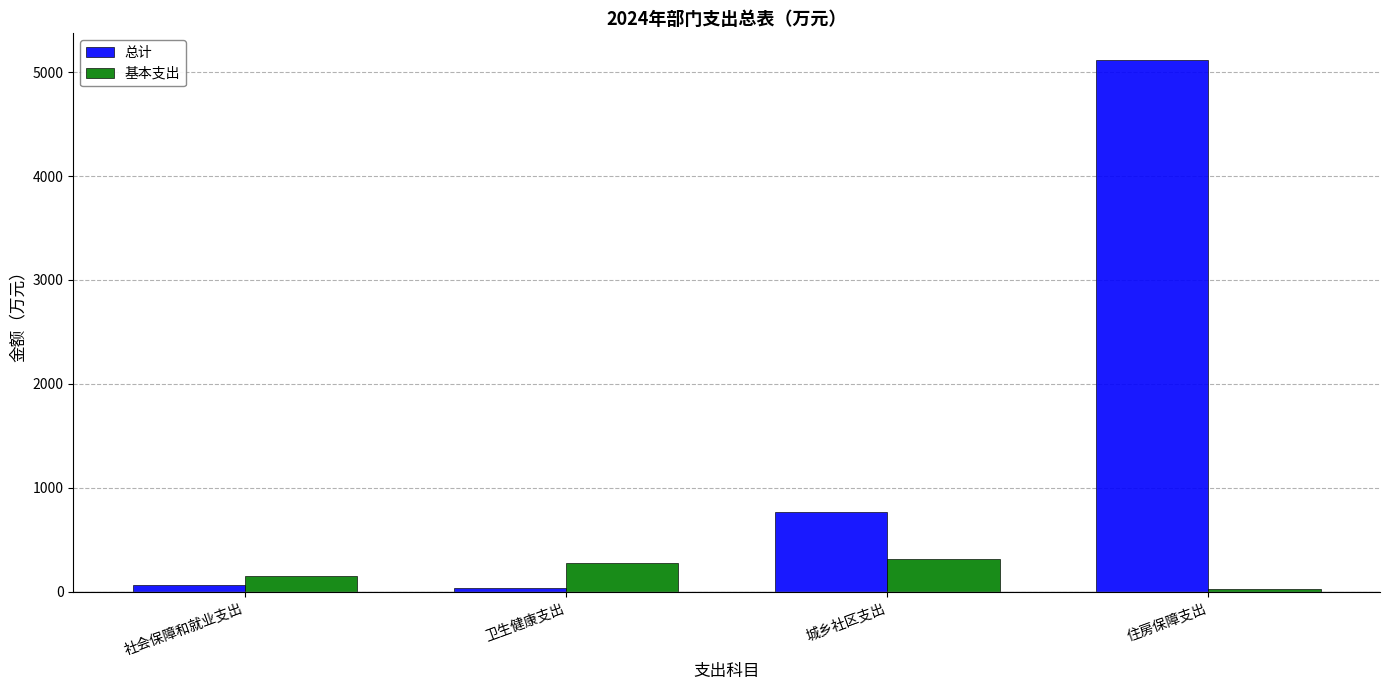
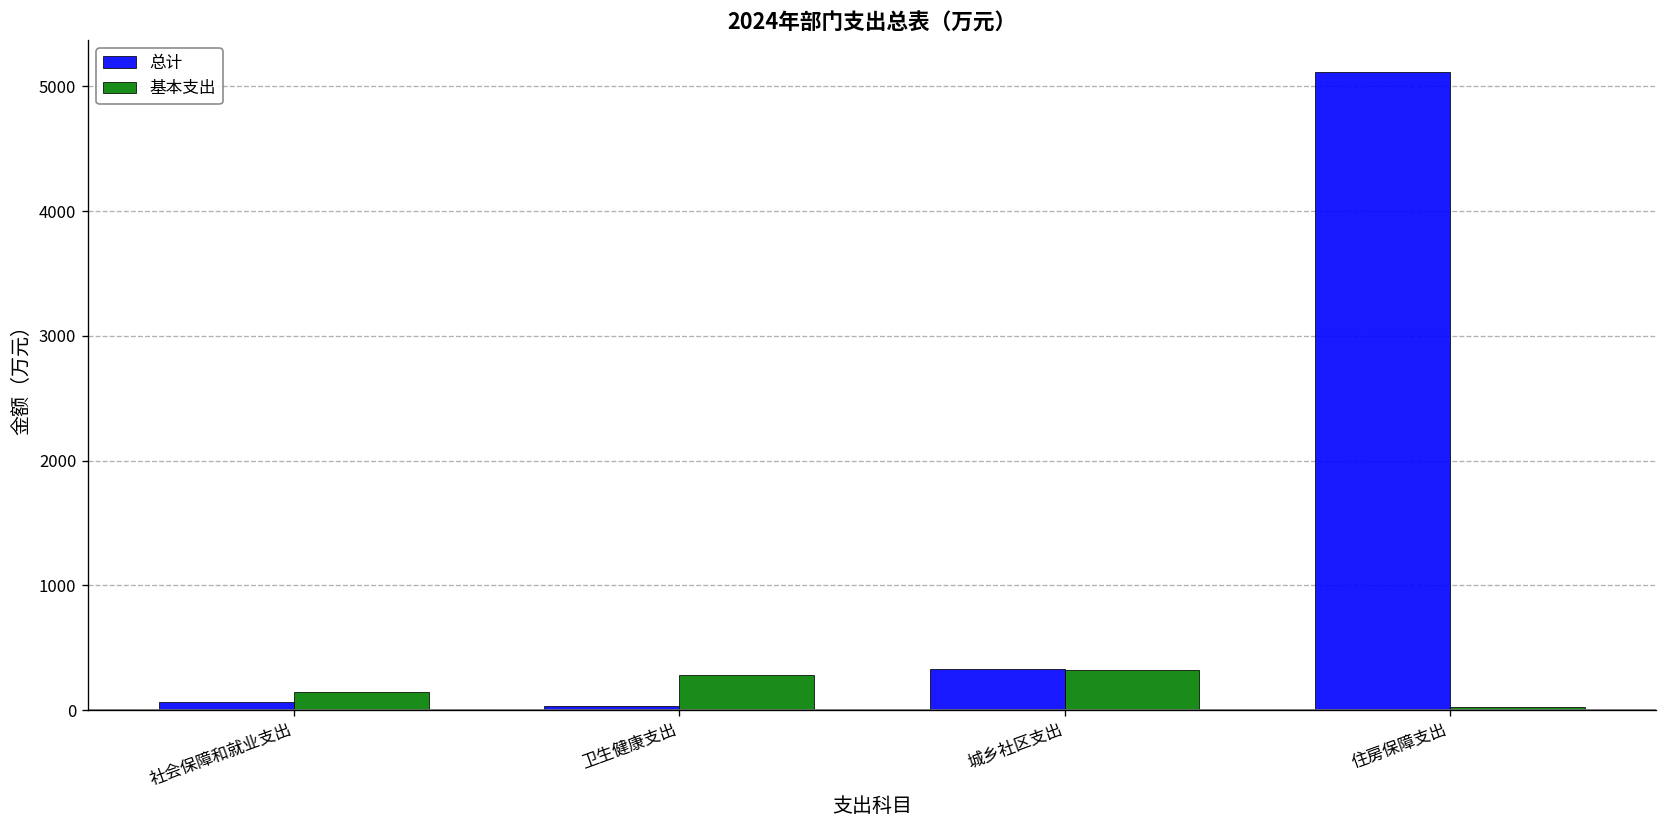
总计, 城乡社区支出: 770 -> 330
